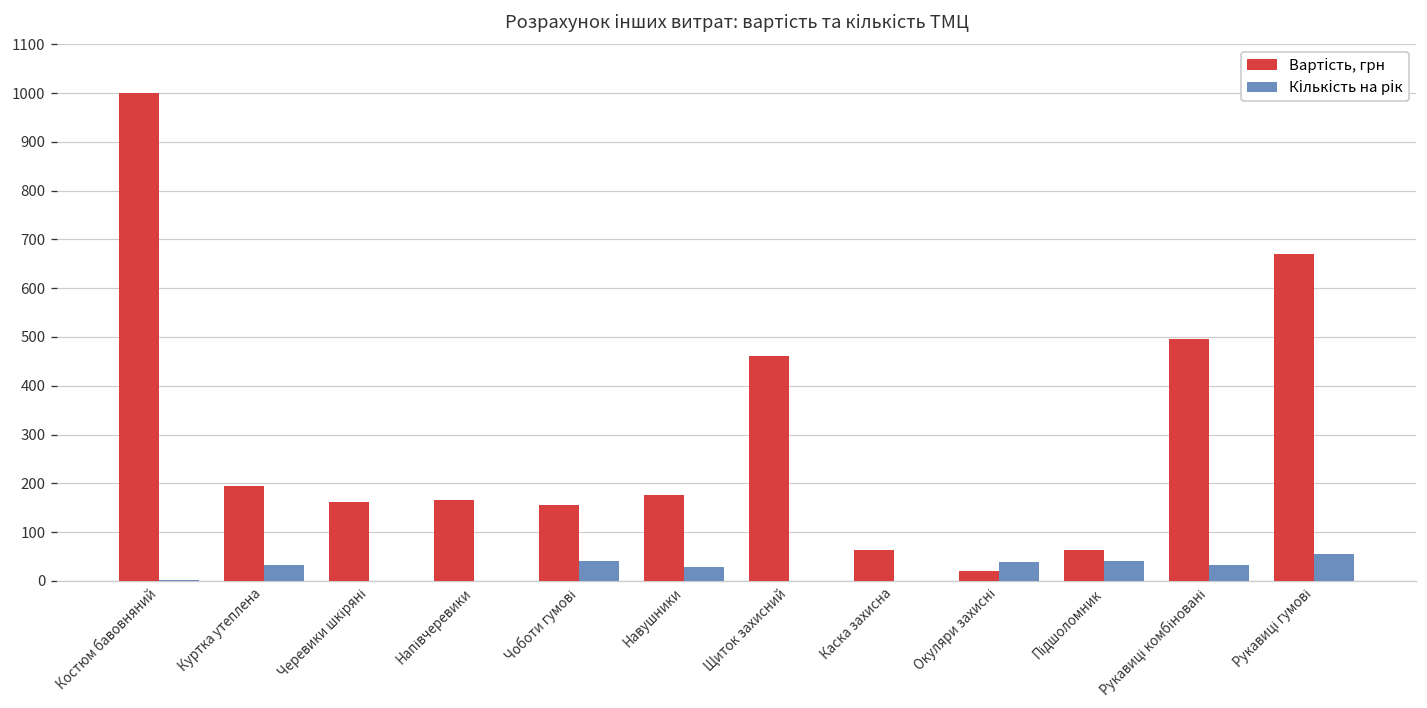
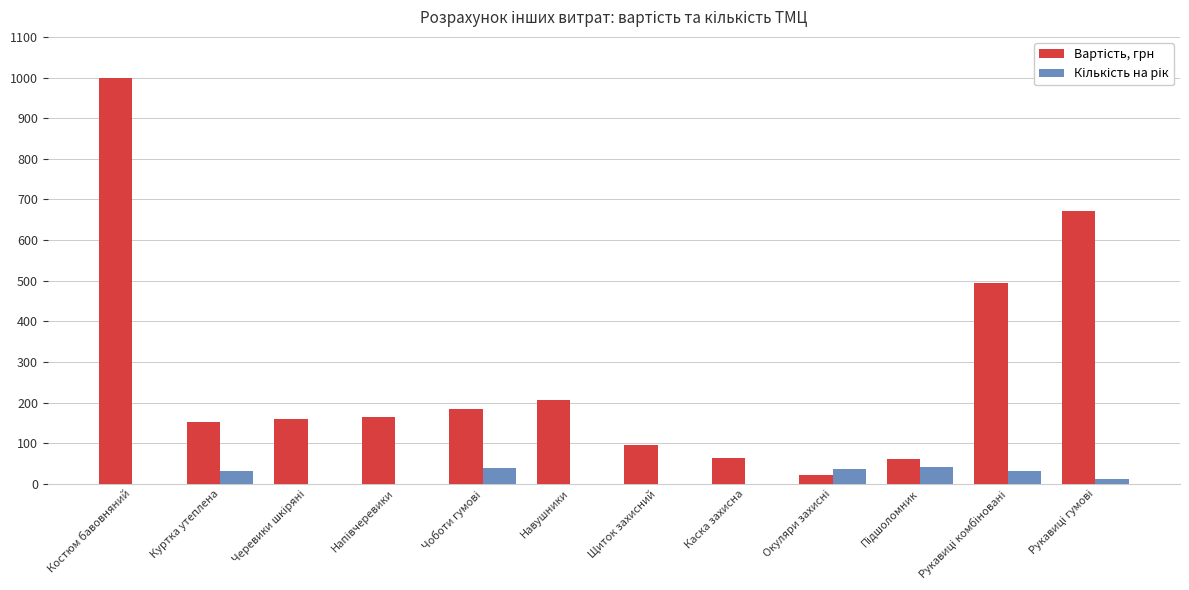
Вартість, грн, Куртка утеплена: 190 -> 150
Вартість, грн, Чоботи гумові: 160 -> 180
Вартість, грн, Навушники: 180 -> 210
Кількість на рік, Навушники: 30 -> 0
Вартість, грн, Щиток захисний: 460 -> 100
Кількість на рік, Рукавиці гумові: 60 -> 10
